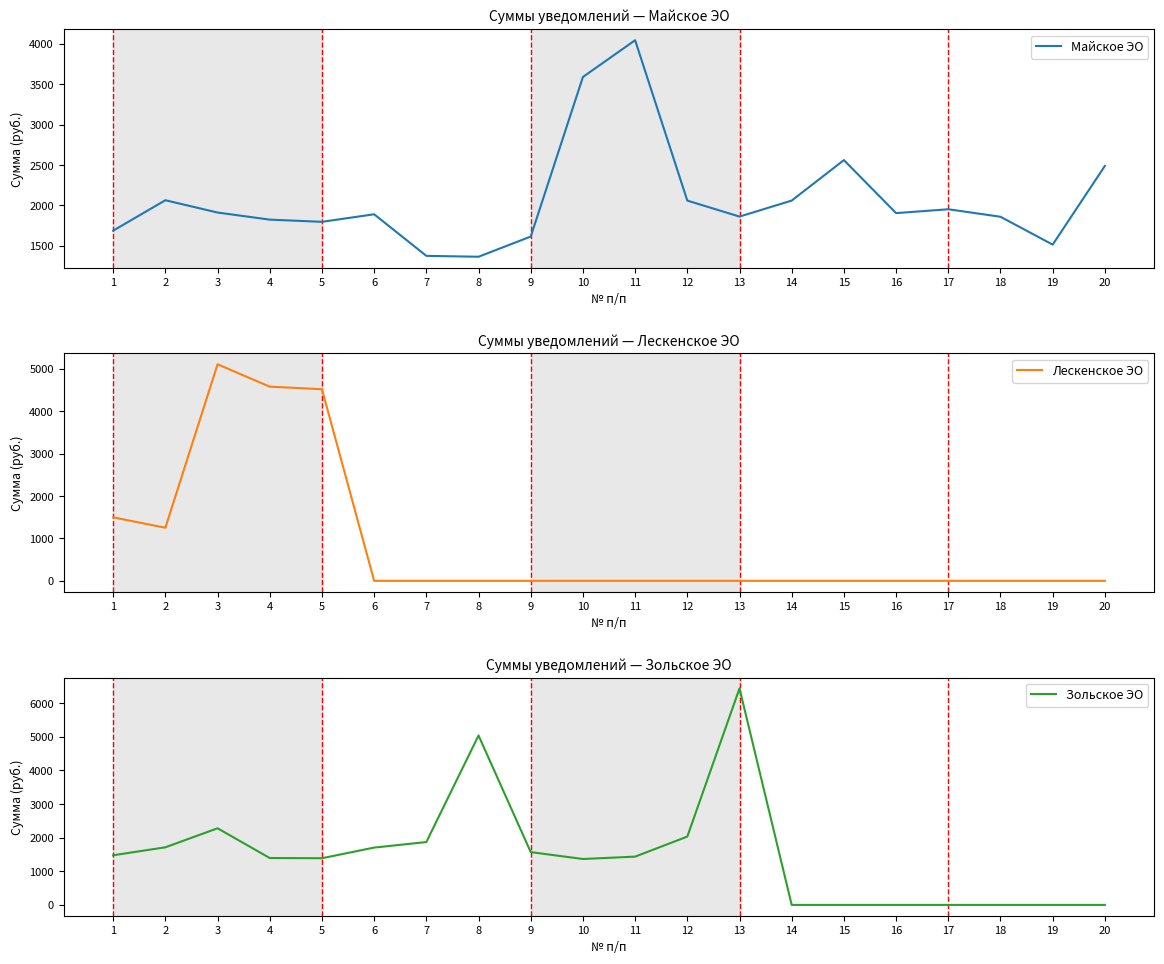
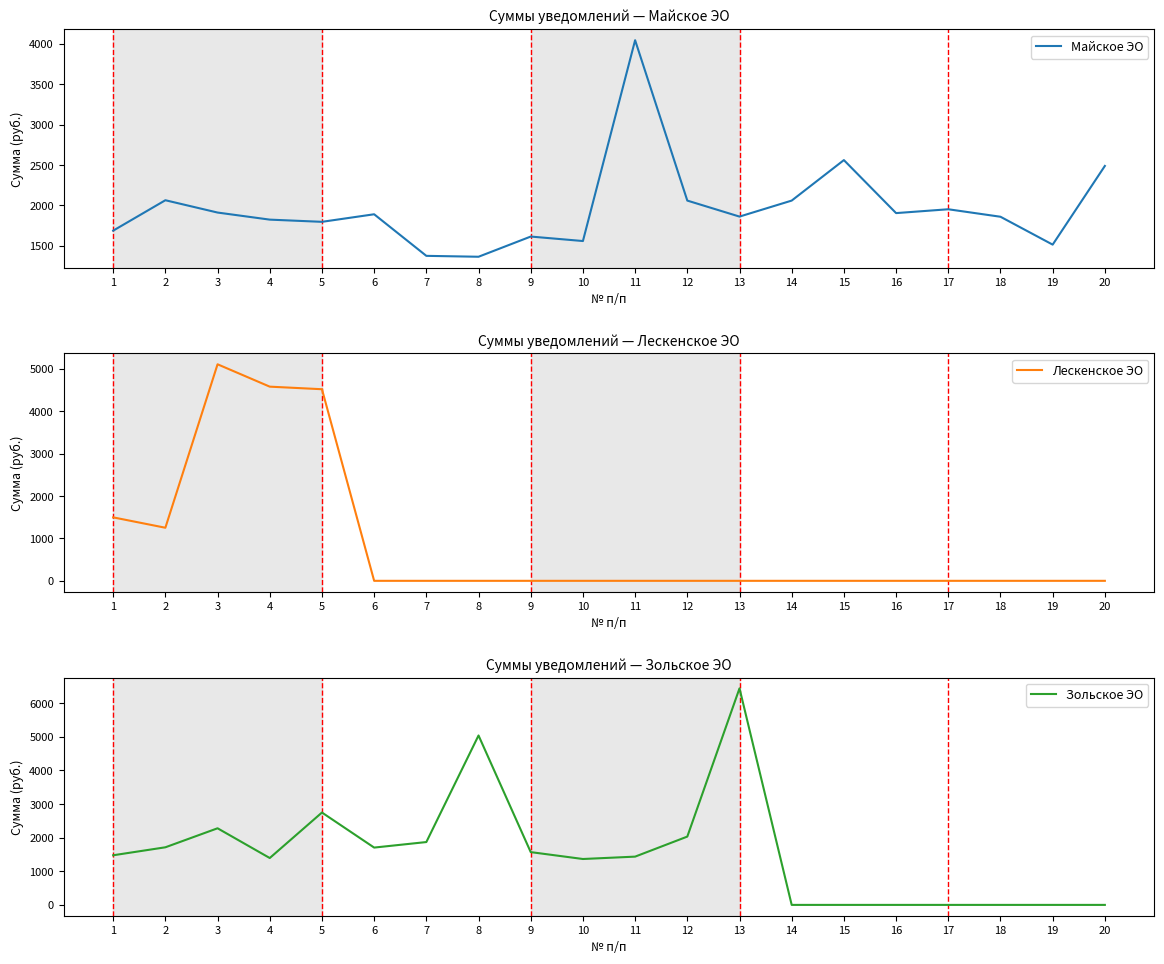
Суммы уведомлений — Майское ЭО, 10: 3600 -> 1600
Суммы уведомлений — Зольское ЭО, 5: 1400 -> 2700
